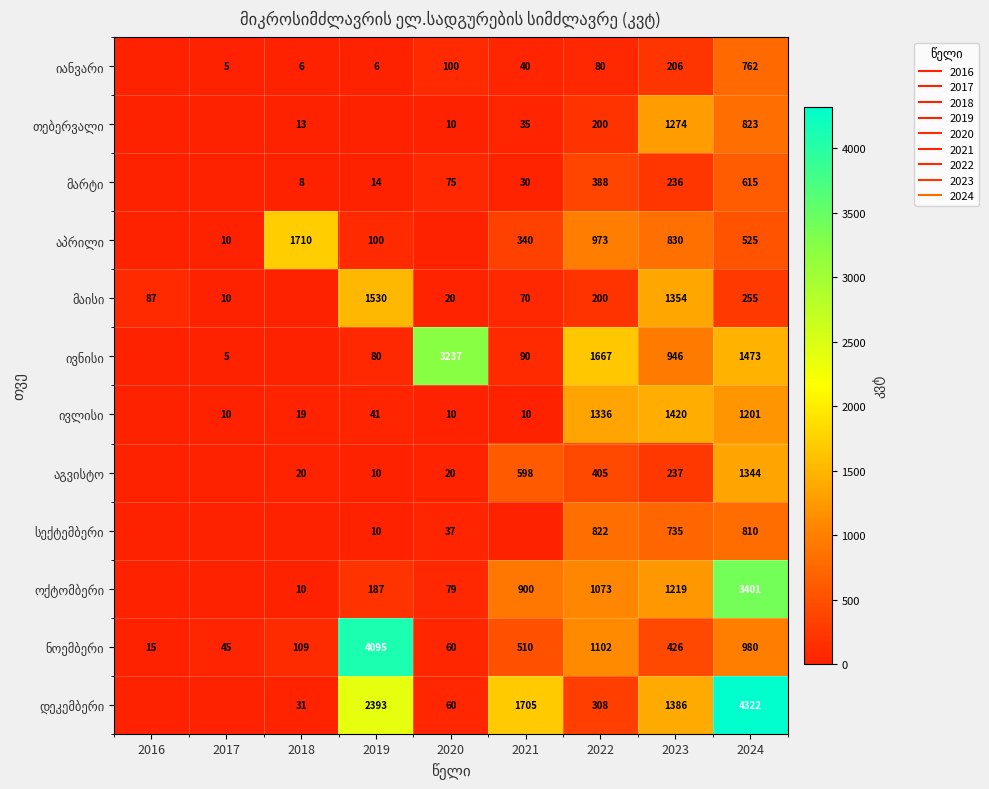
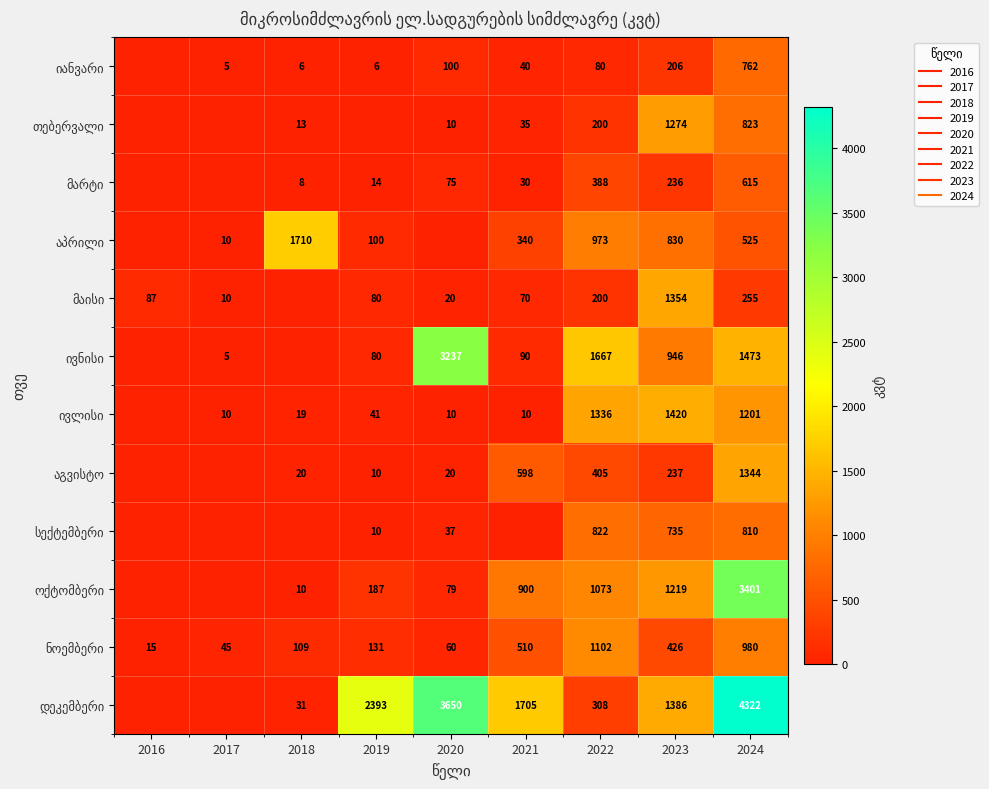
მაისი, 2019: 1530 -> 80
ნოემბერი, 2019: 4095 -> 131
დეკემბერი, 2020: 60 -> 3650
